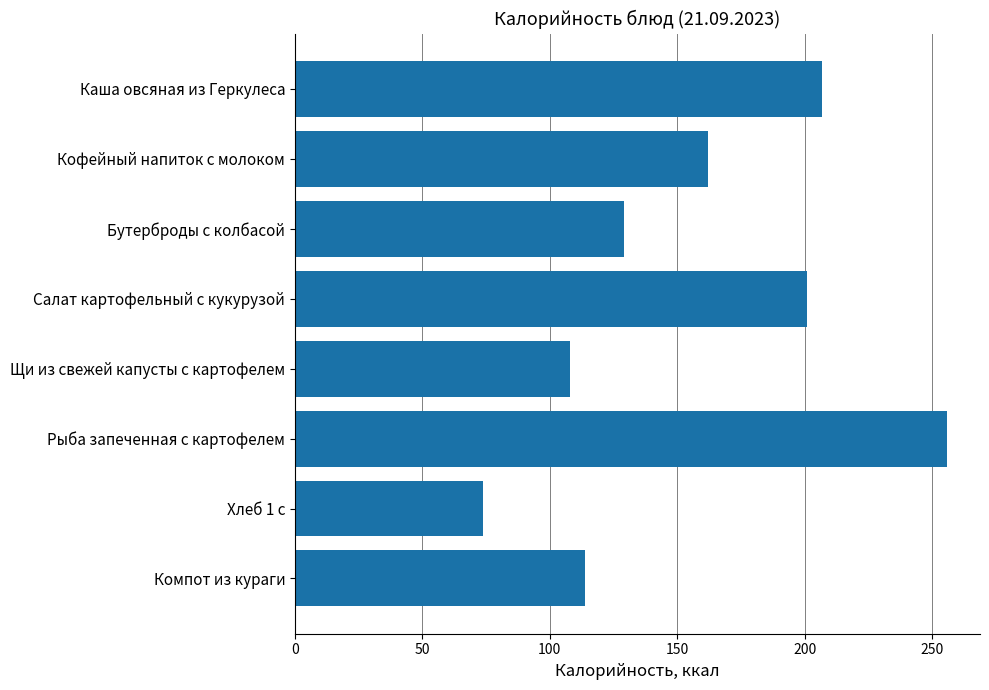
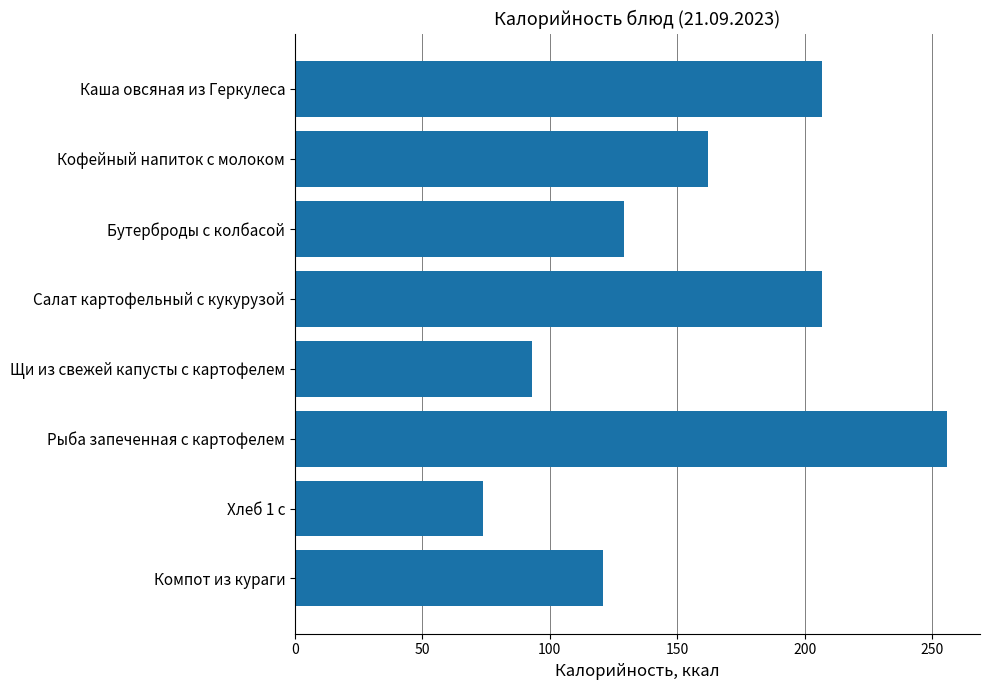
Салат картофельный с кукурузой: 201 -> 207
Щи из свежей капусты с картофелем: 108 -> 93
Компот из кураги: 114 -> 121
